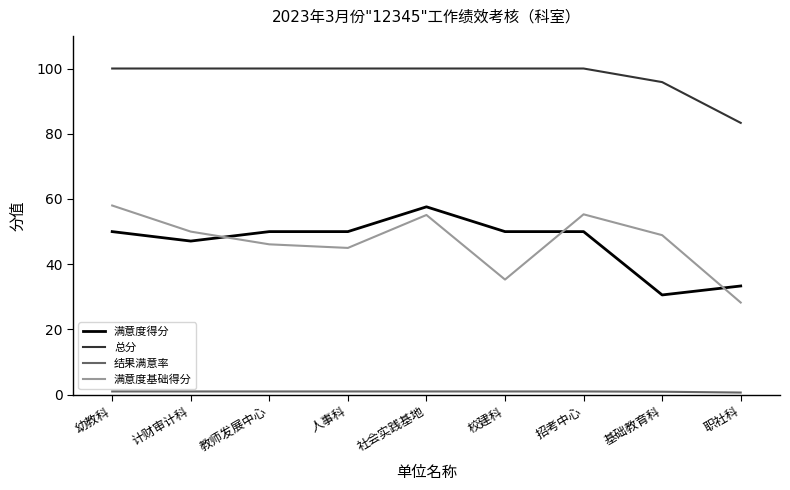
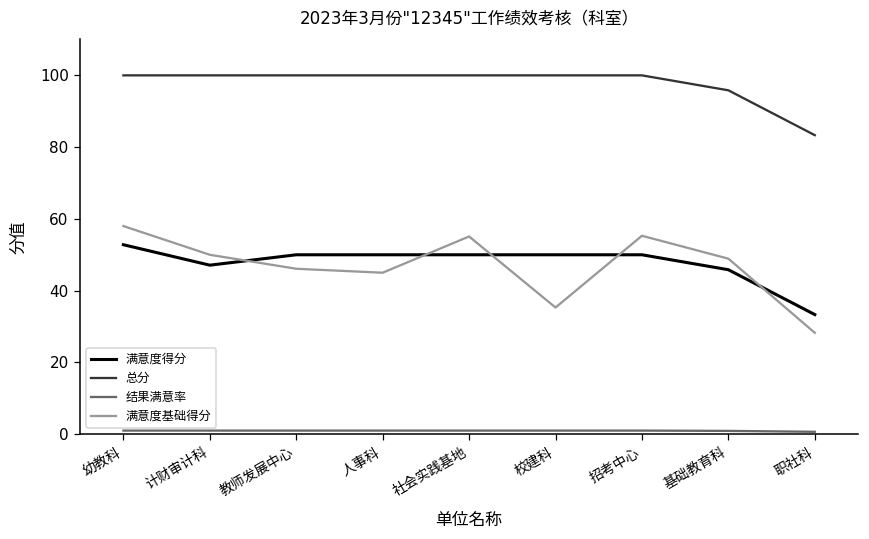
满意度得分, 幼教科: 50 -> 53
满意度得分, 社会实践基地: 58 -> 50
满意度得分, 基础教育科: 31 -> 46
